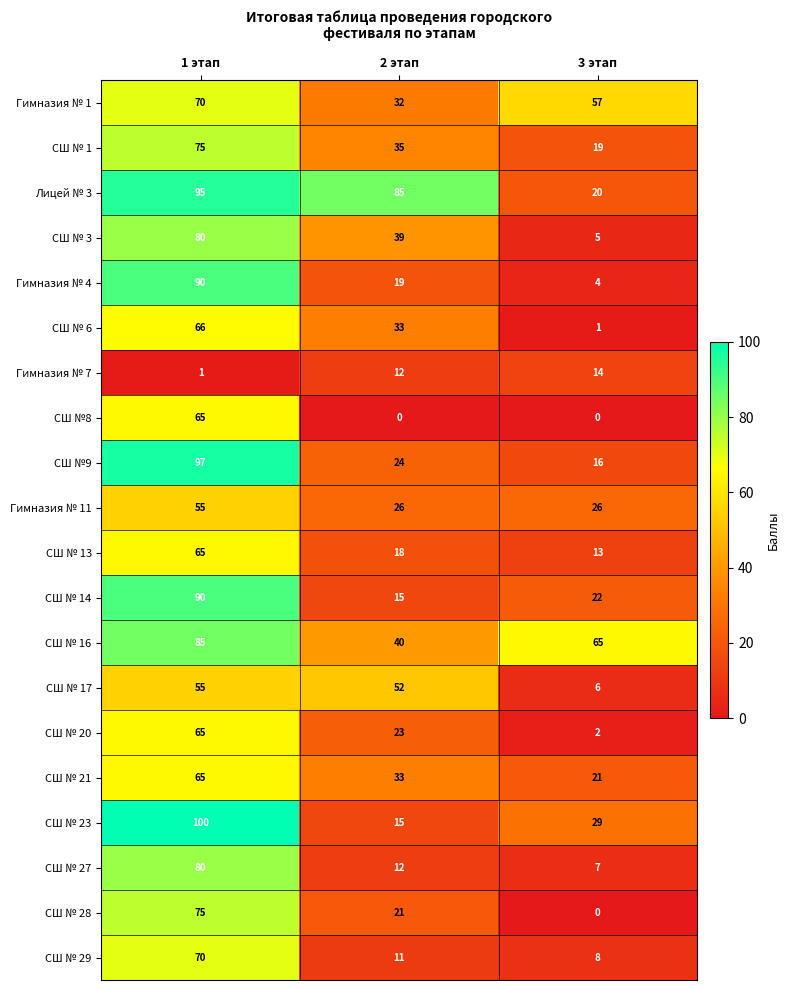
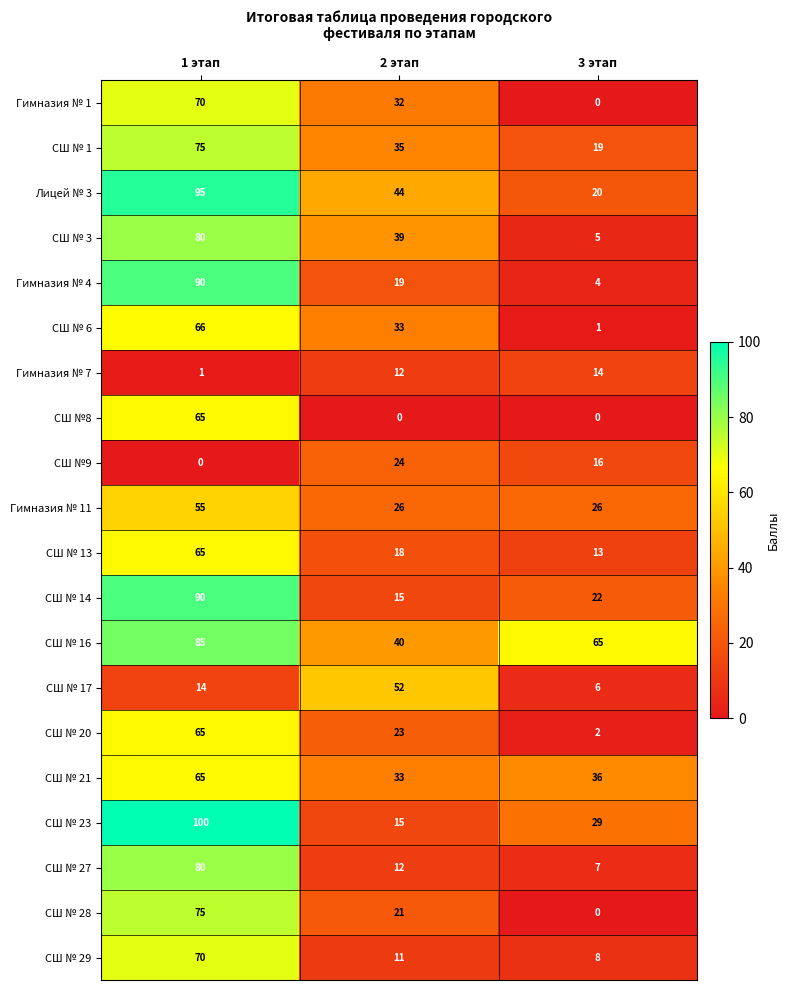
Гимназия № 1, 3 этап: 57 -> 0
Лицей № 3, 2 этап: 85 -> 44
СШ №9, 1 этап: 97 -> 0
СШ № 17, 1 этап: 55 -> 14
СШ № 21, 3 этап: 21 -> 36
